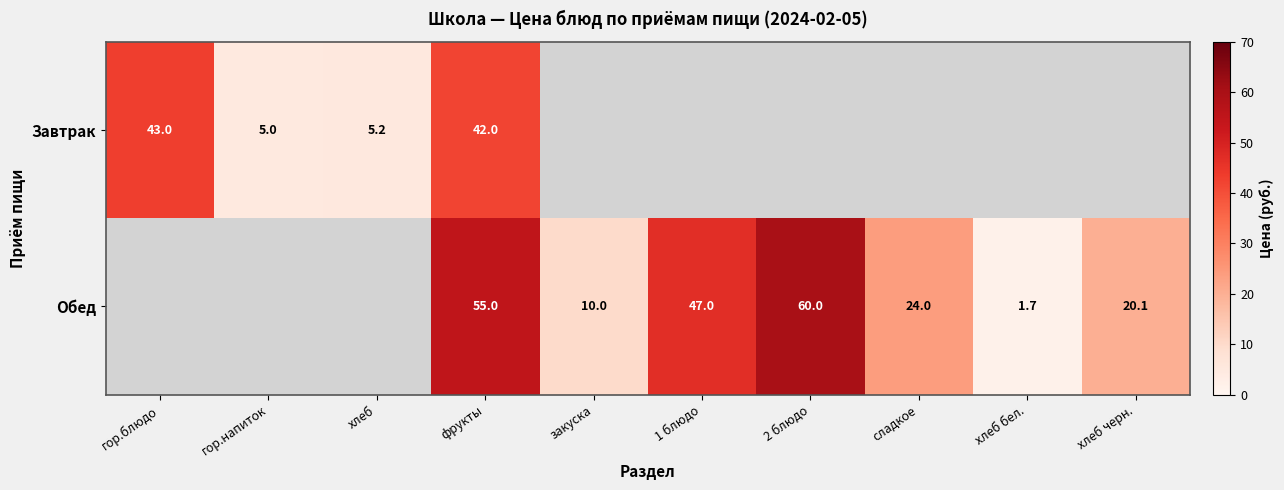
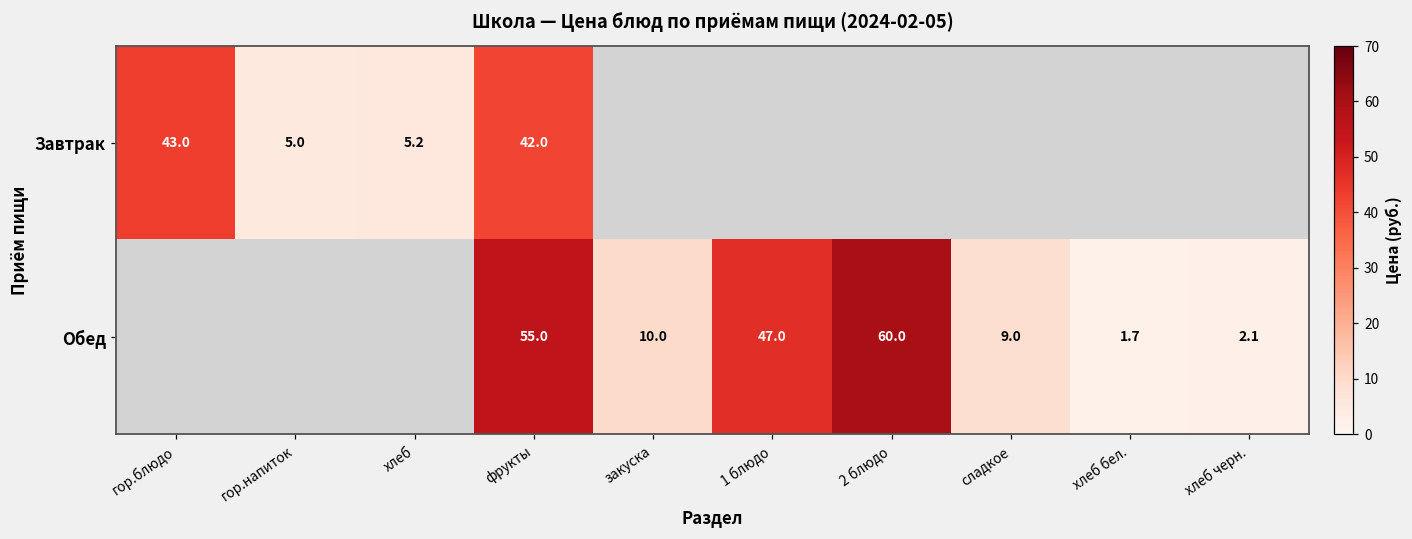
Обед, сладкое: 24.0 -> 9.0
Обед, хлеб черн.: 20.1 -> 2.1
